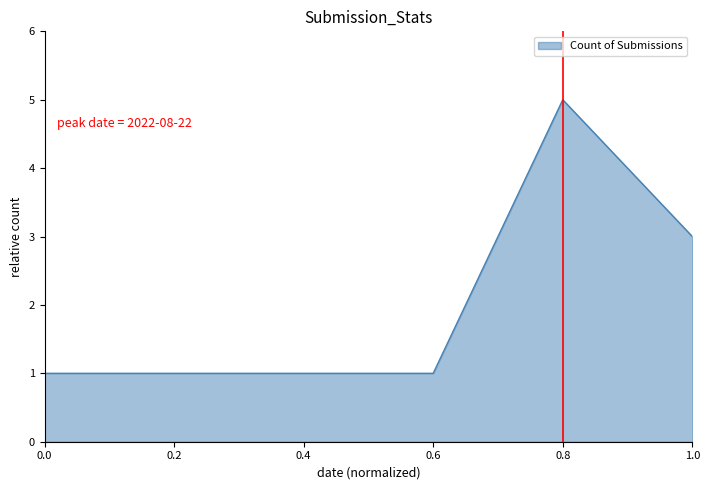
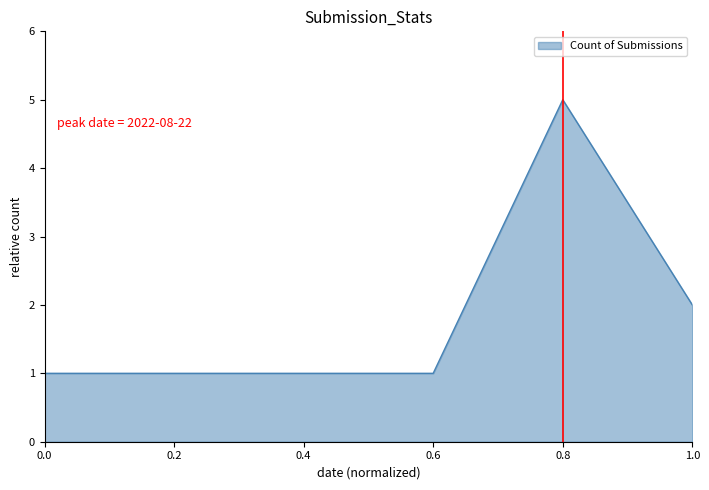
1.0: 3 -> 2
